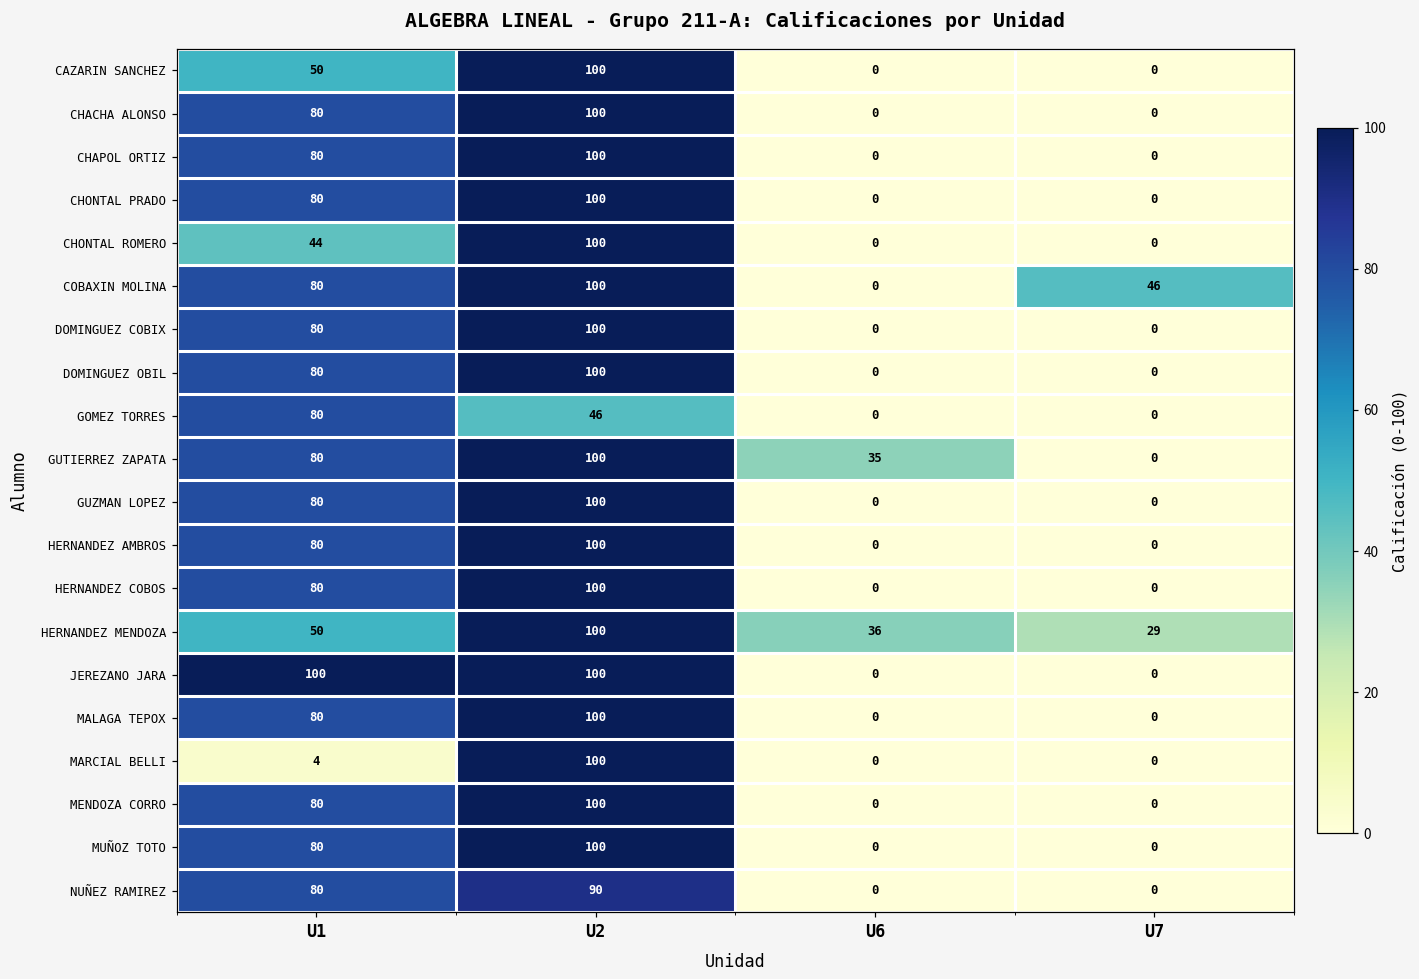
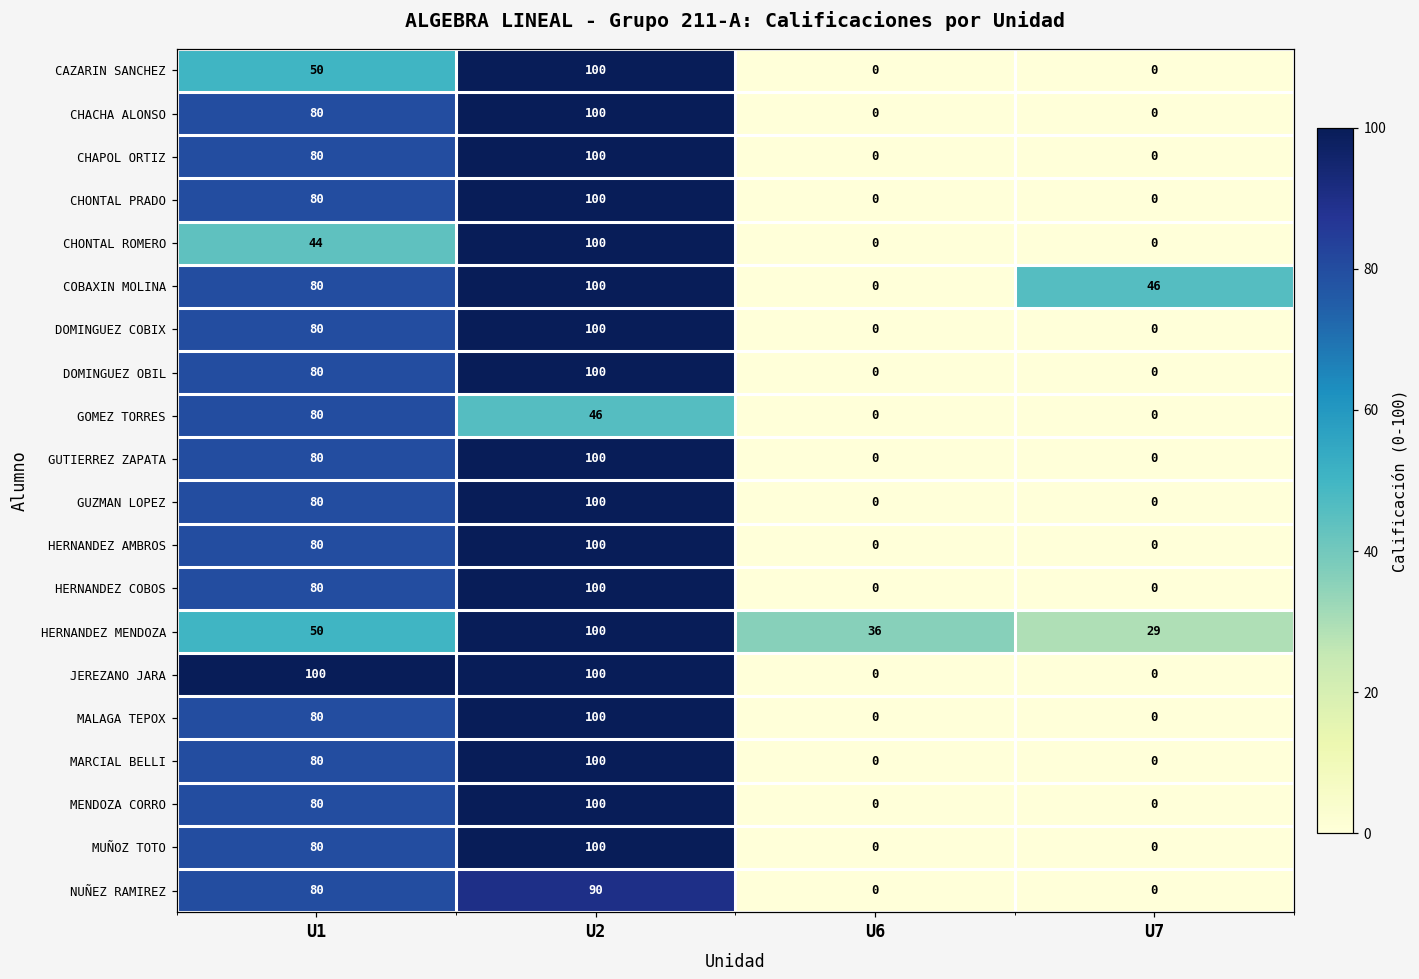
GUTIERREZ ZAPATA, U6: 35 -> 0
MARCIAL BELLI, U1: 4 -> 80
